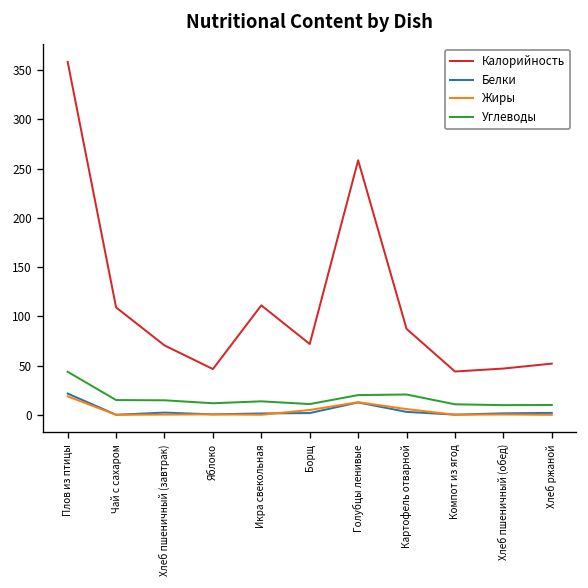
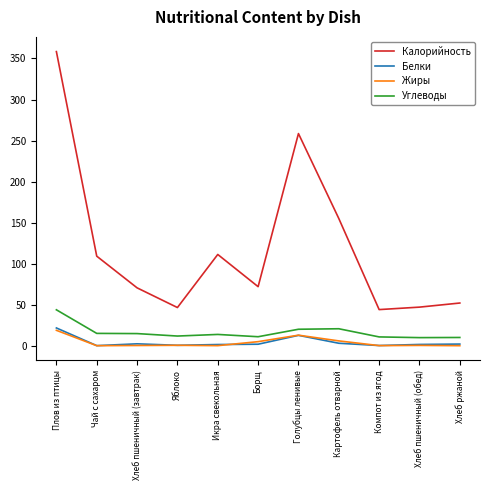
Калорийность, Картофель отварной: 90 -> 160
